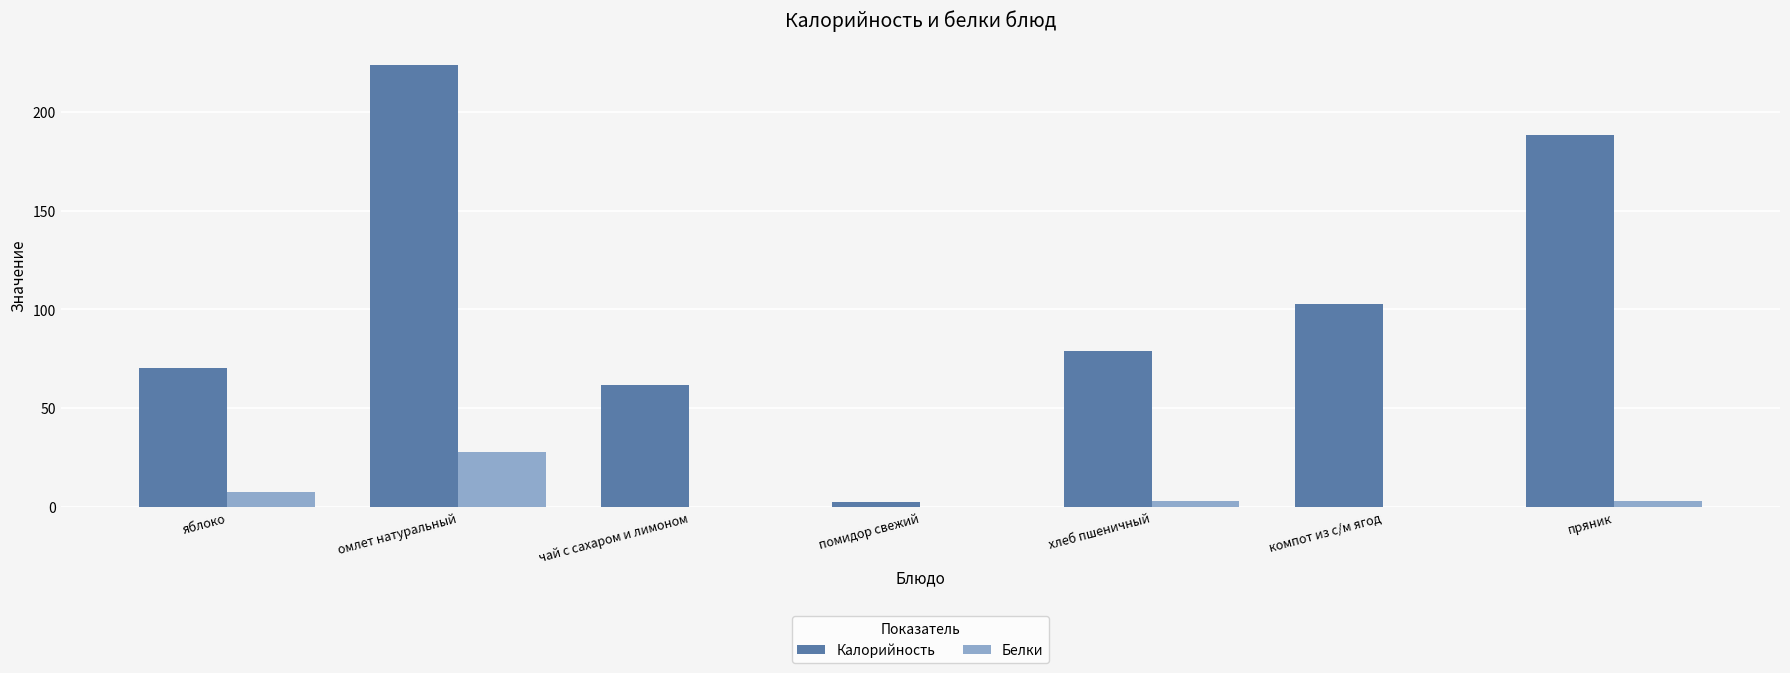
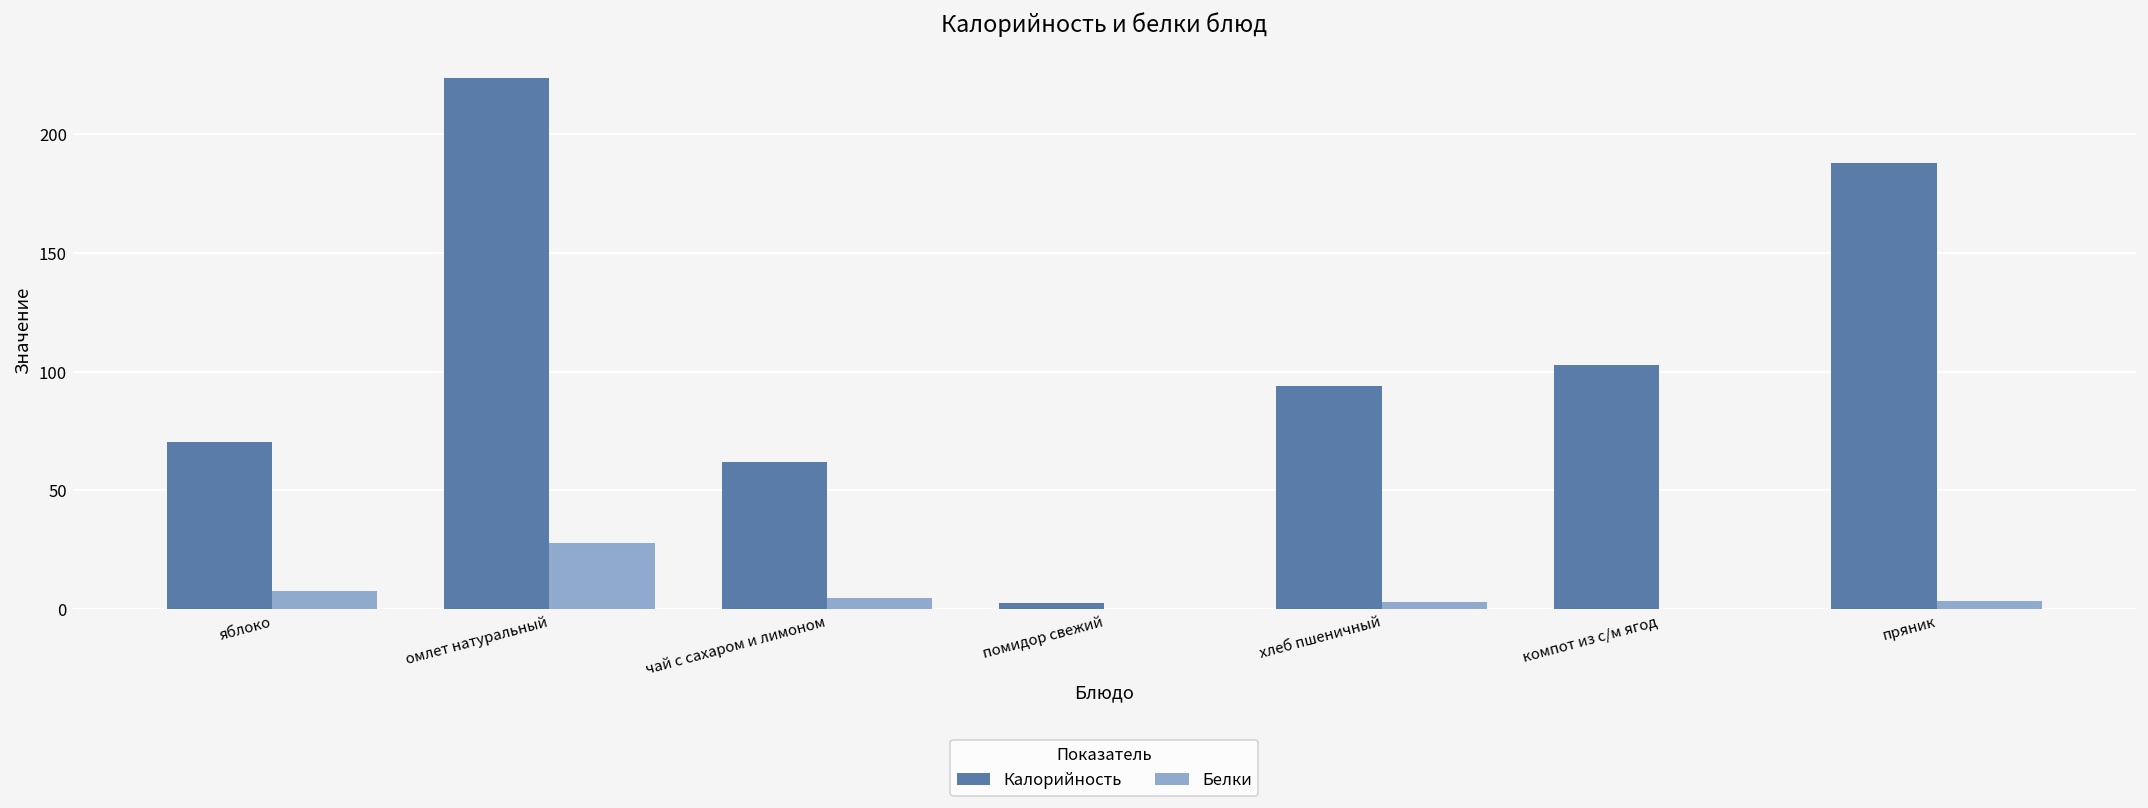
Белки, чай с сахаром и лимоном: 0 -> 5
Калорийность, хлеб пшеничный: 79 -> 94
